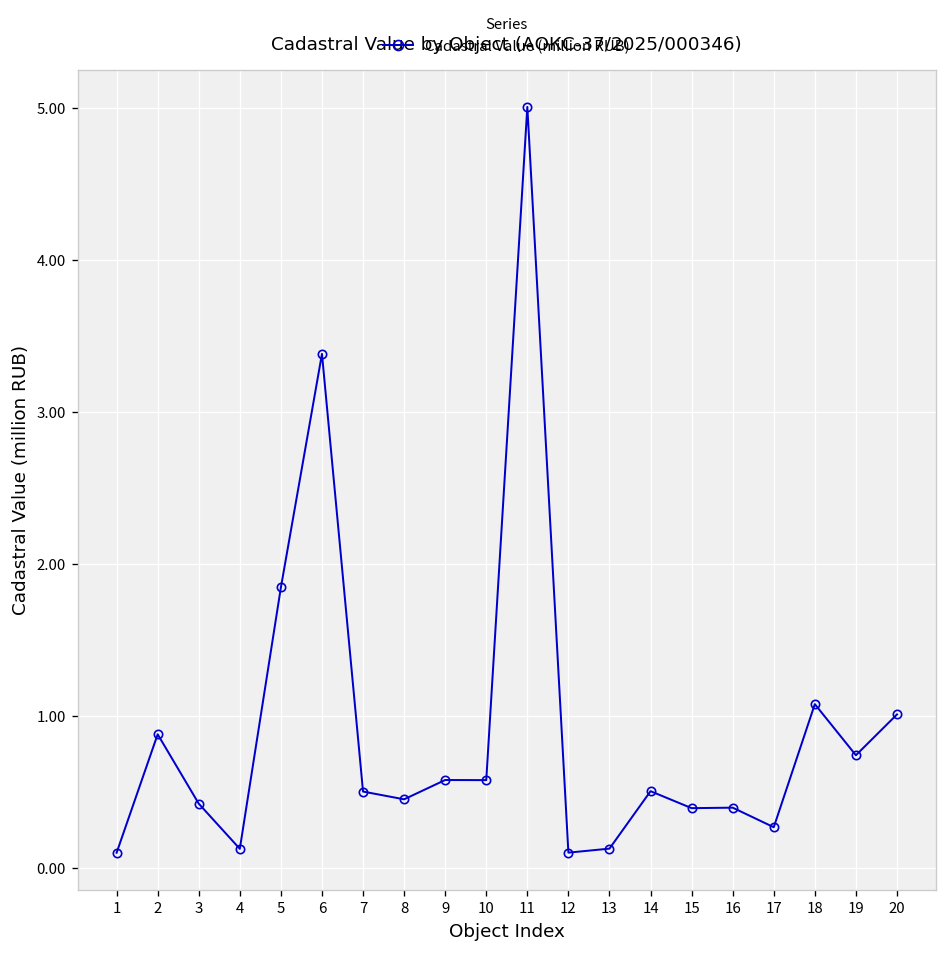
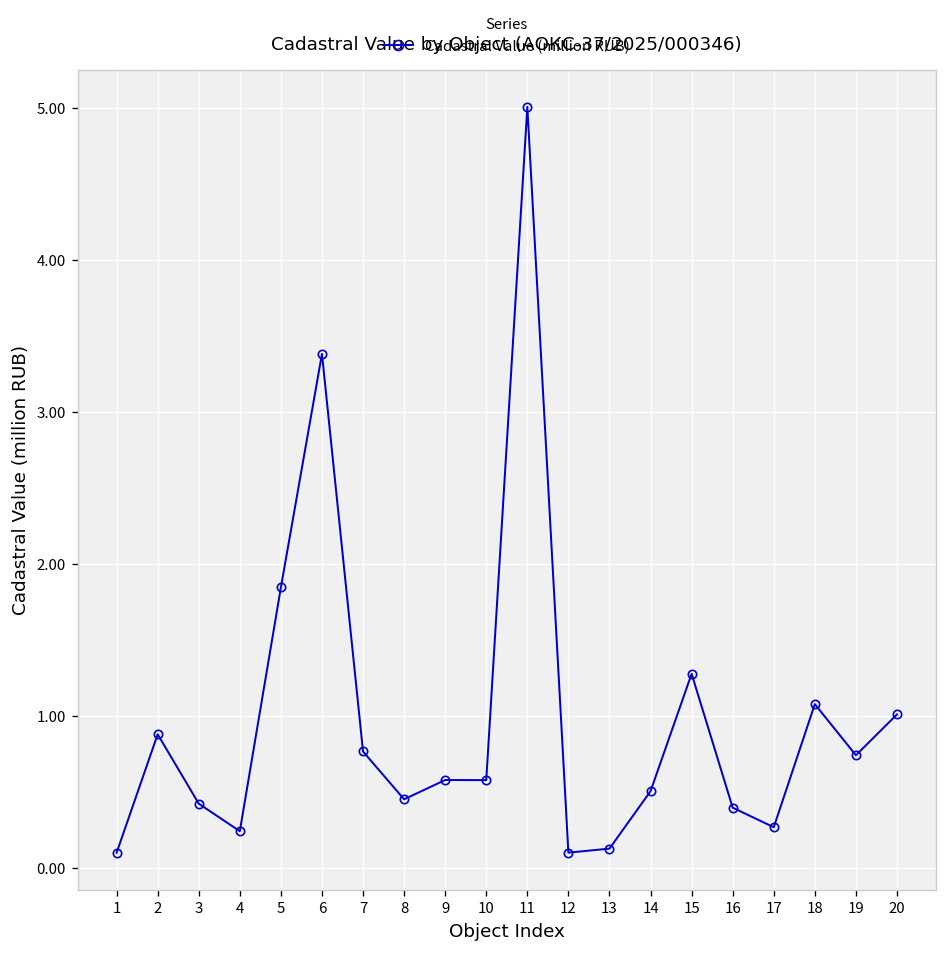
4: 0.13 -> 0.24
7: 0.51 -> 0.77
15: 0.40 -> 1.28
